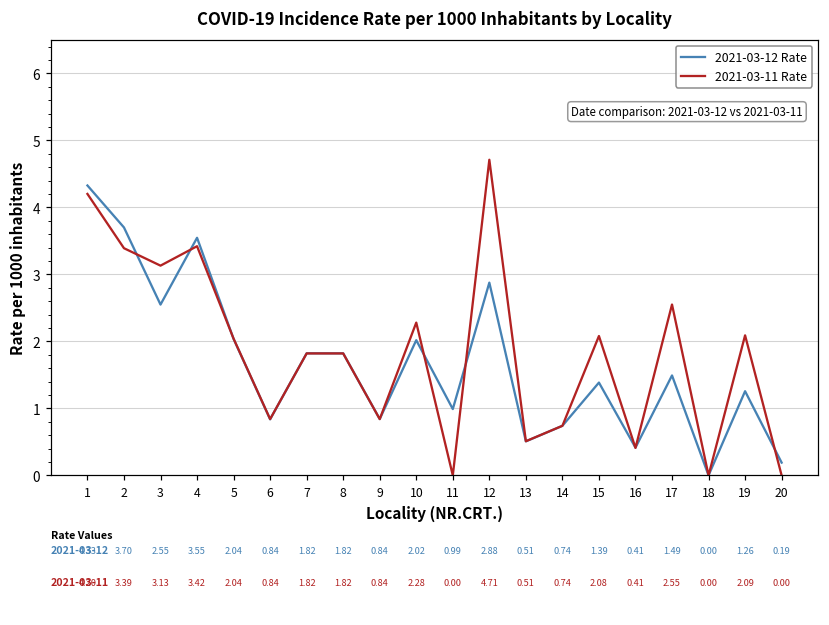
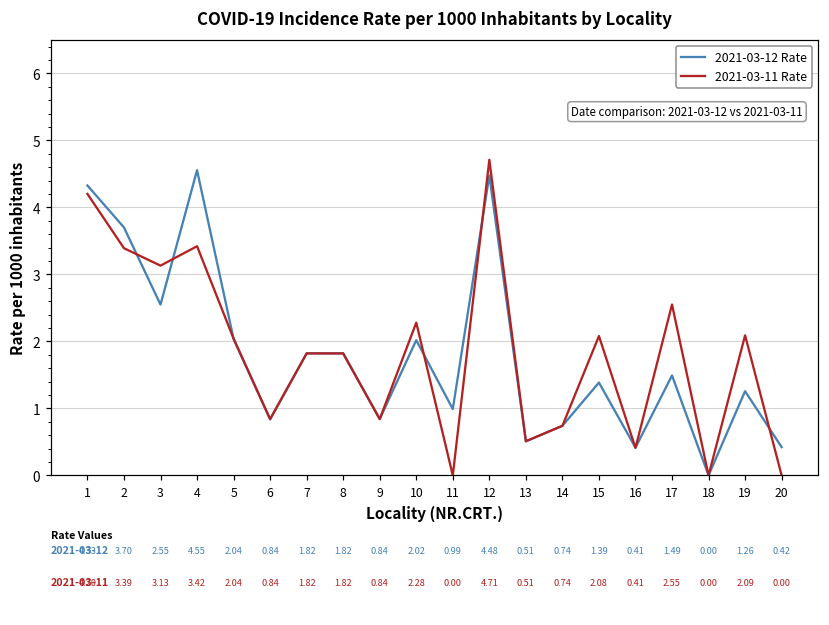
2021-03-12 Rate, 4: 3.55 -> 4.55
2021-03-12 Rate, 12: 2.88 -> 4.48
2021-03-12 Rate, 20: 0.19 -> 0.42
